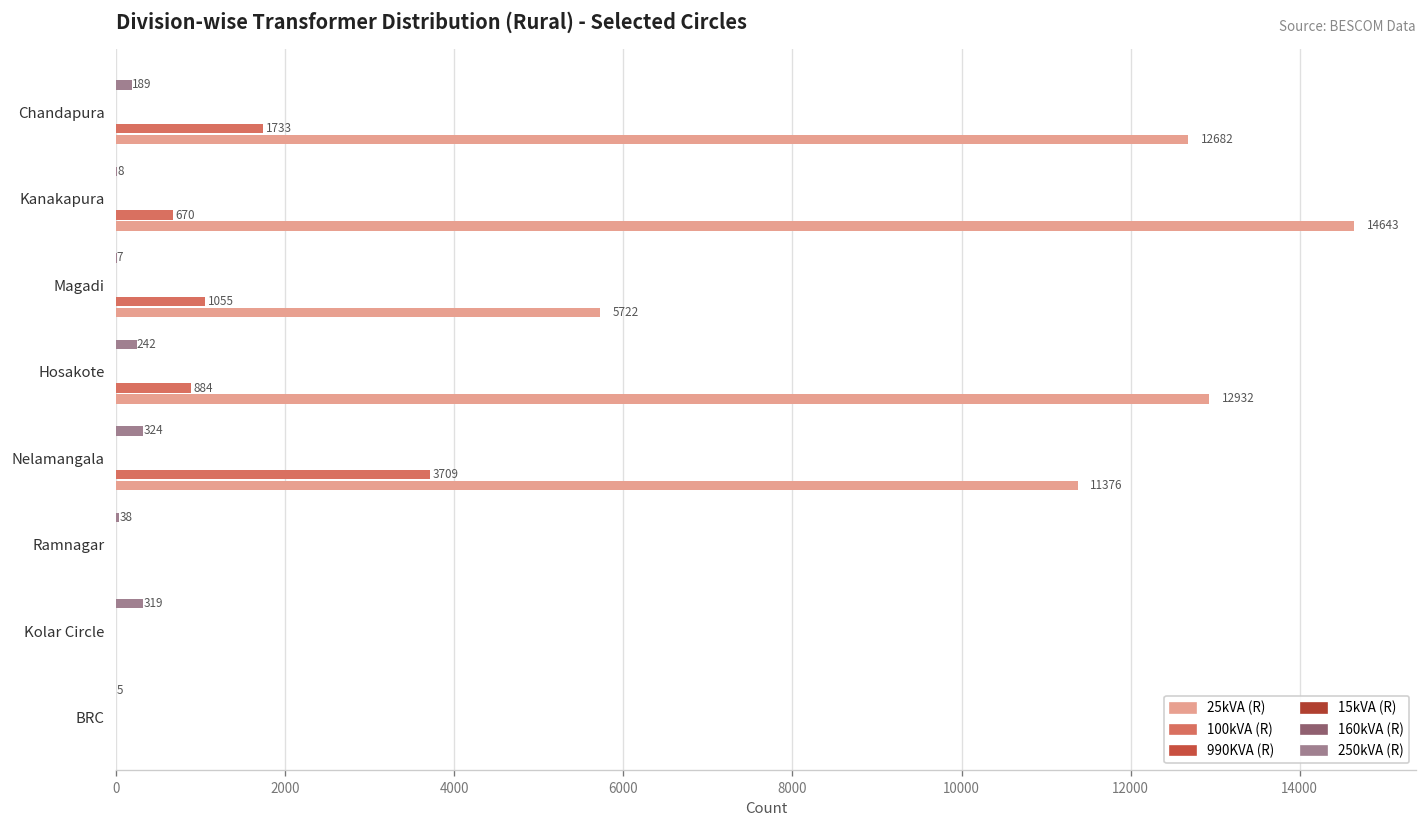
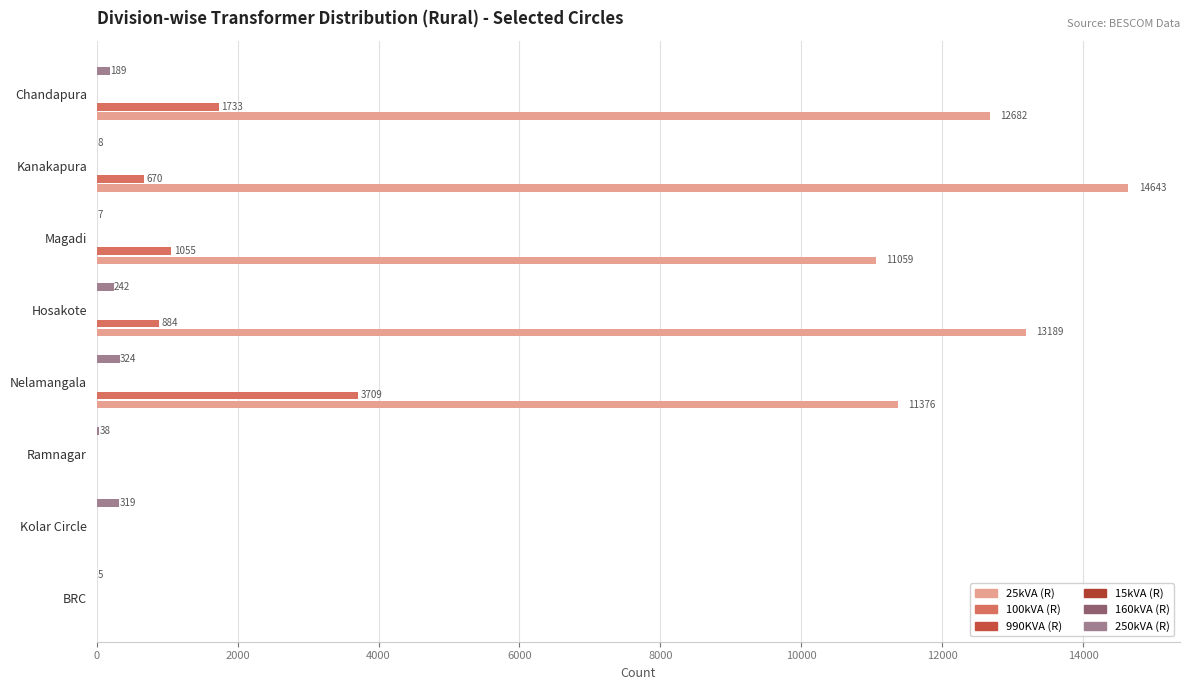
25kVA (R), Magadi: 5722 -> 11059
25kVA (R), Hosakote: 12932 -> 13189
